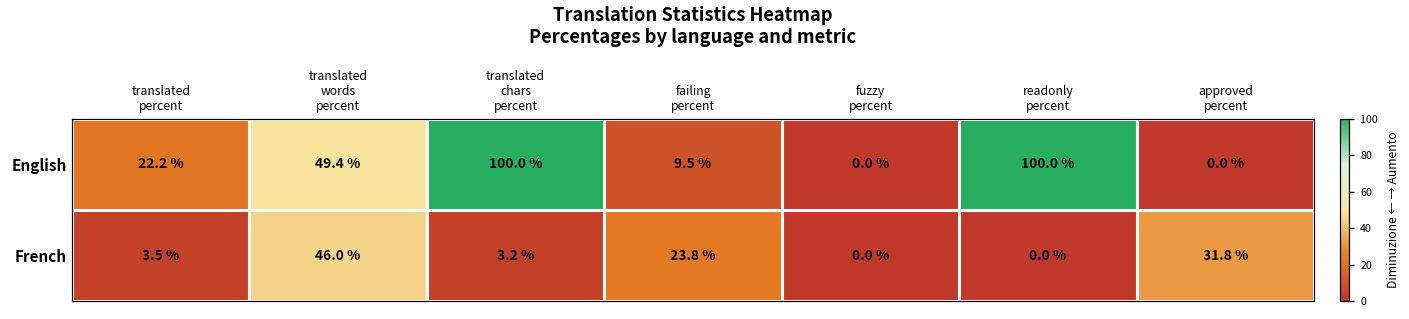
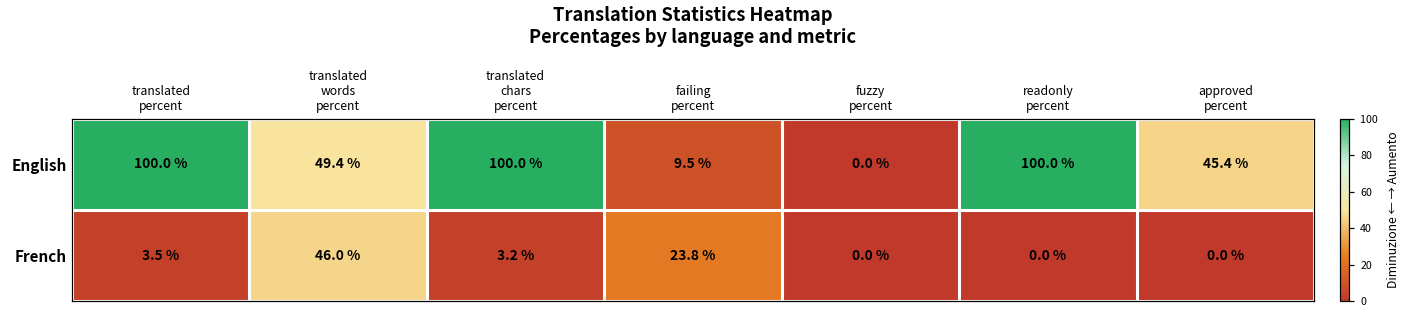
English, translated percent: 22.2 % -> 100.0 %
English, approved percent: 0.0 % -> 45.4 %
French, approved percent: 31.8 % -> 0.0 %
